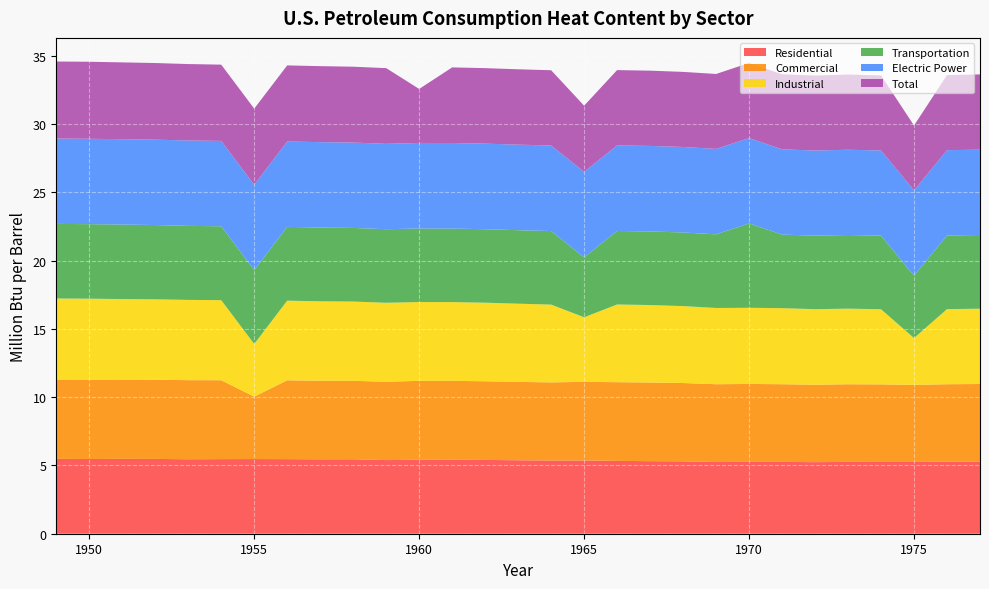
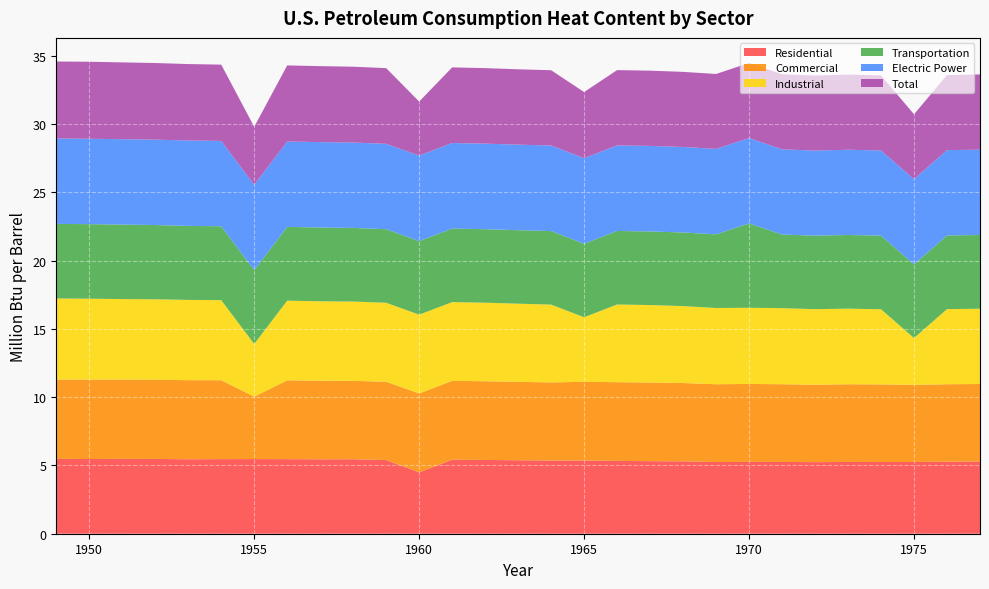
Total, 1955: 5.6 -> 4.2
Residential, 1960: 5.4 -> 4.5
Transportation, 1965: 4.4 -> 5.4
Transportation, 1975: 4.6 -> 5.4
